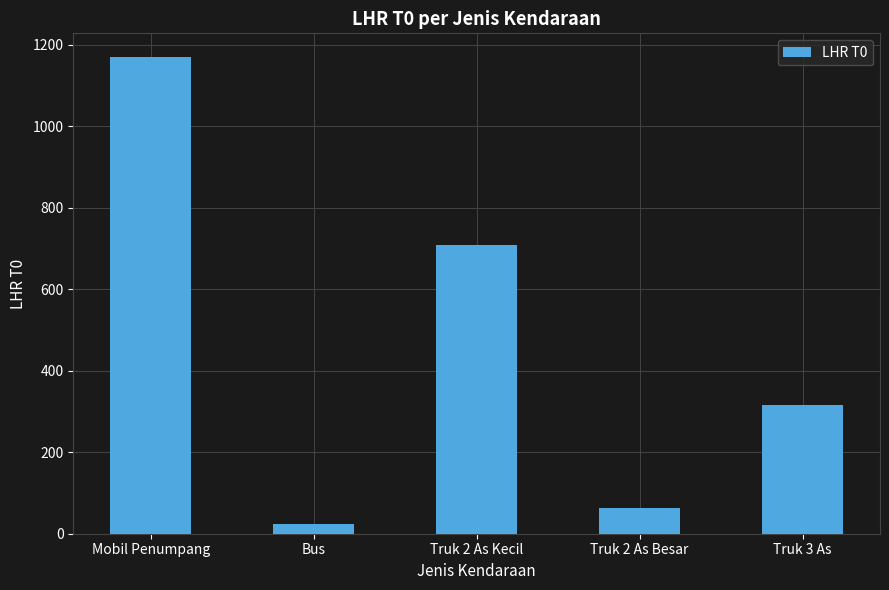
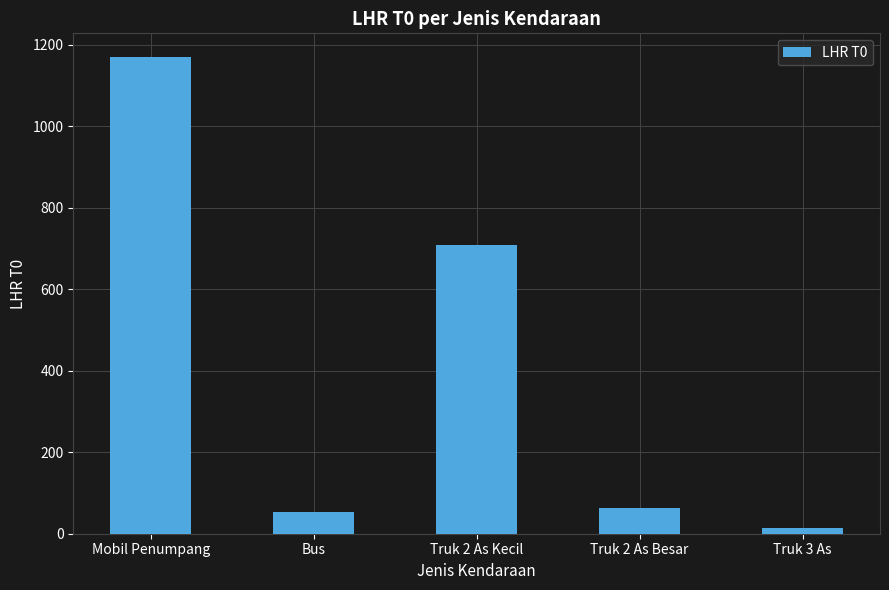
Bus: 20 -> 50
Truk 3 As: 320 -> 10
